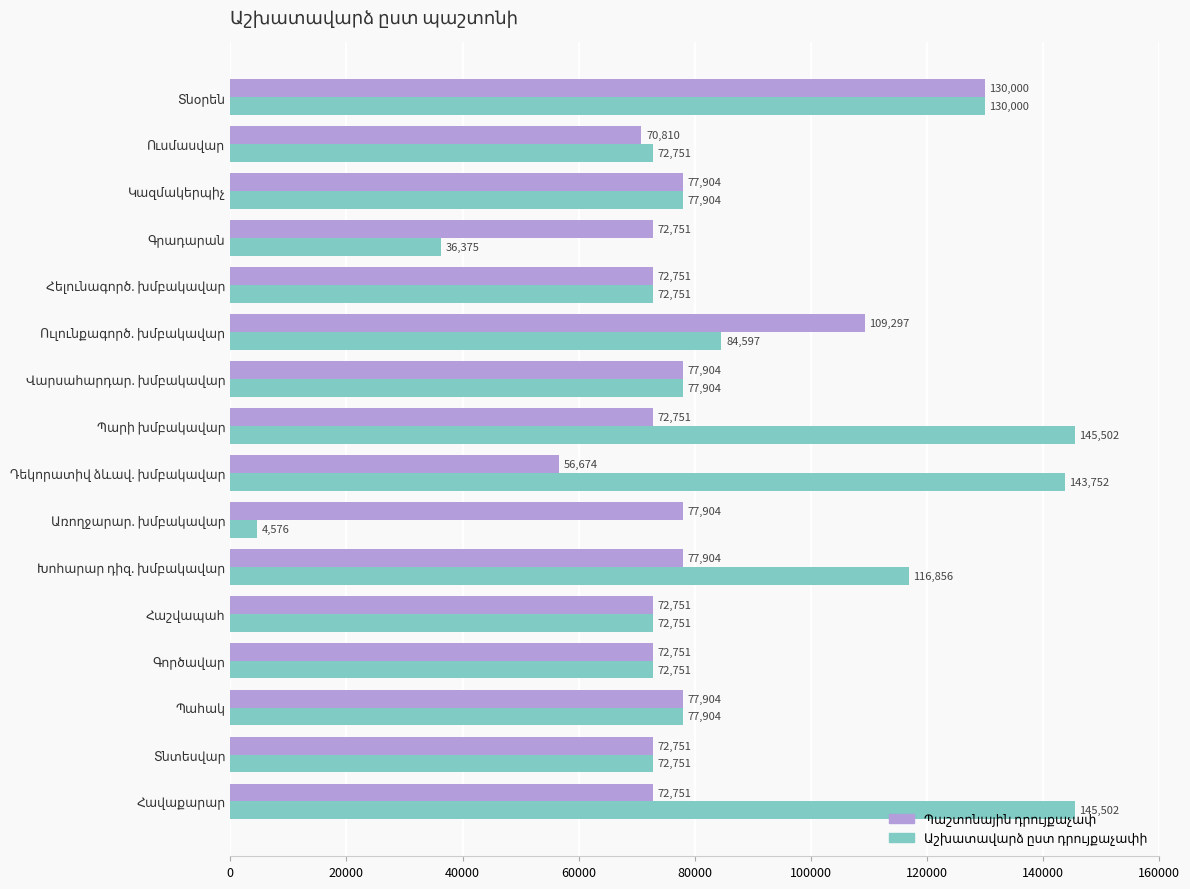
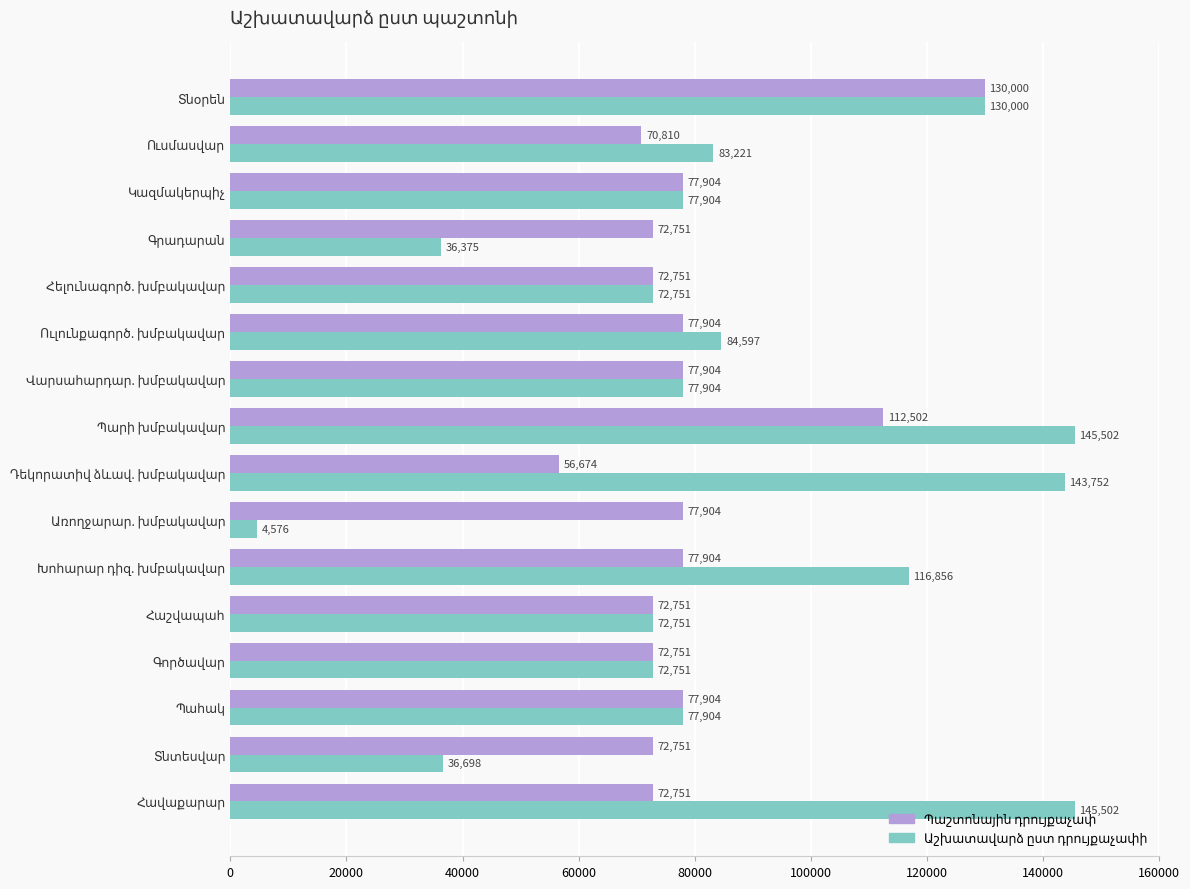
Աշխատավարձ ըստ դրույքաչափի, Ուսմասվար: 72,751 -> 83,221
Պաշտոնային դրույքաչափ, Ուլունքագործ. խմբակավար: 109,297 -> 77,904
Պաշտոնային դրույքաչափ, Պարի խմբակավար: 72,751 -> 112,502
Աշխատավարձ ըստ դրույքաչափի, Տնտեսվար: 72,751 -> 36,698
